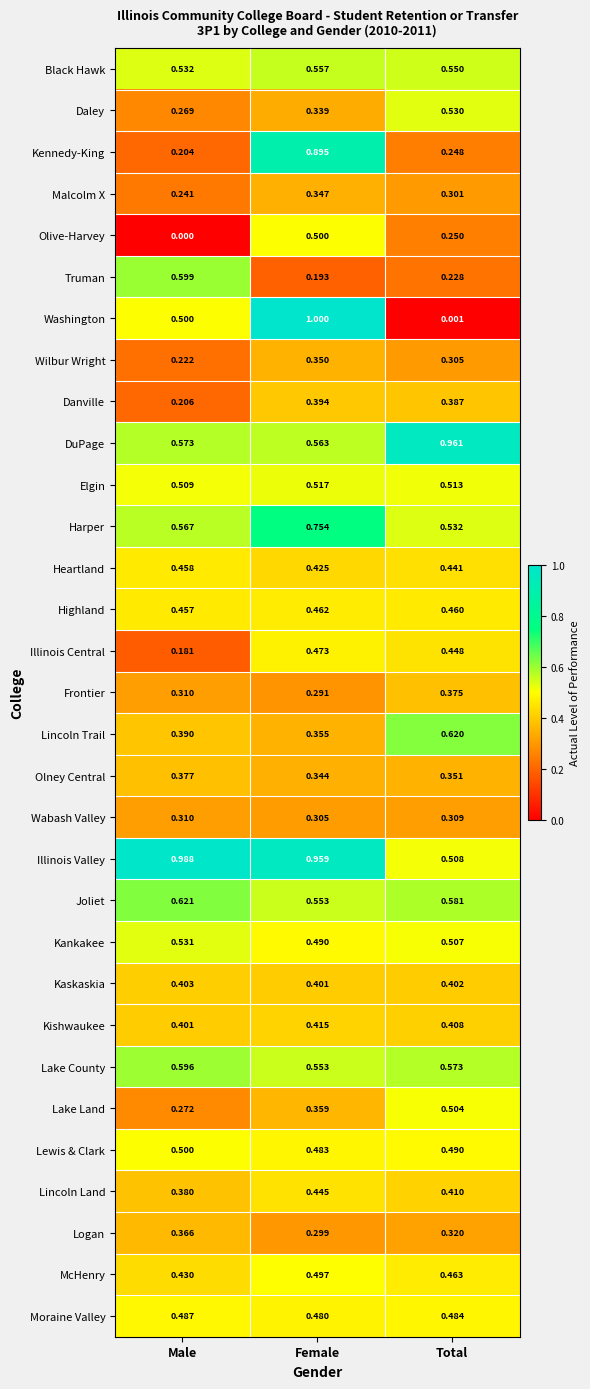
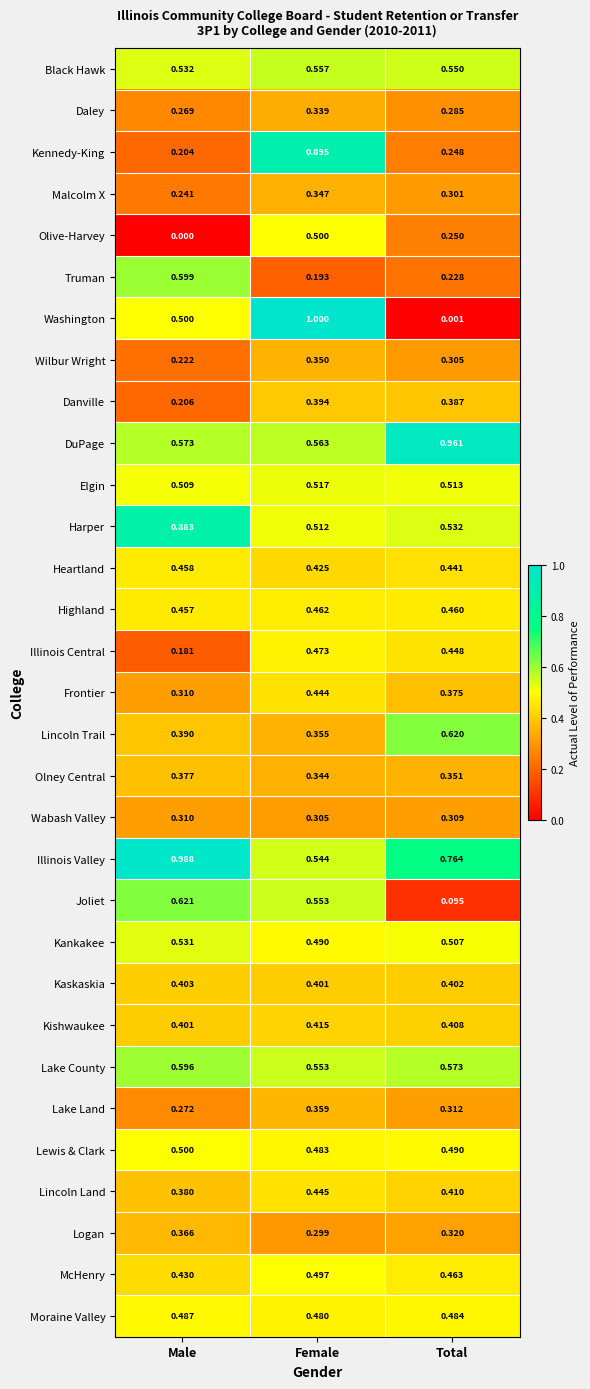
Daley, Total: 0.530 -> 0.285
Harper, Male: 0.567 -> 0.883
Harper, Female: 0.754 -> 0.512
Frontier, Female: 0.291 -> 0.444
Illinois Valley, Female: 0.959 -> 0.544
Illinois Valley, Total: 0.508 -> 0.764
Joliet, Total: 0.581 -> 0.095
Lake Land, Total: 0.504 -> 0.312
